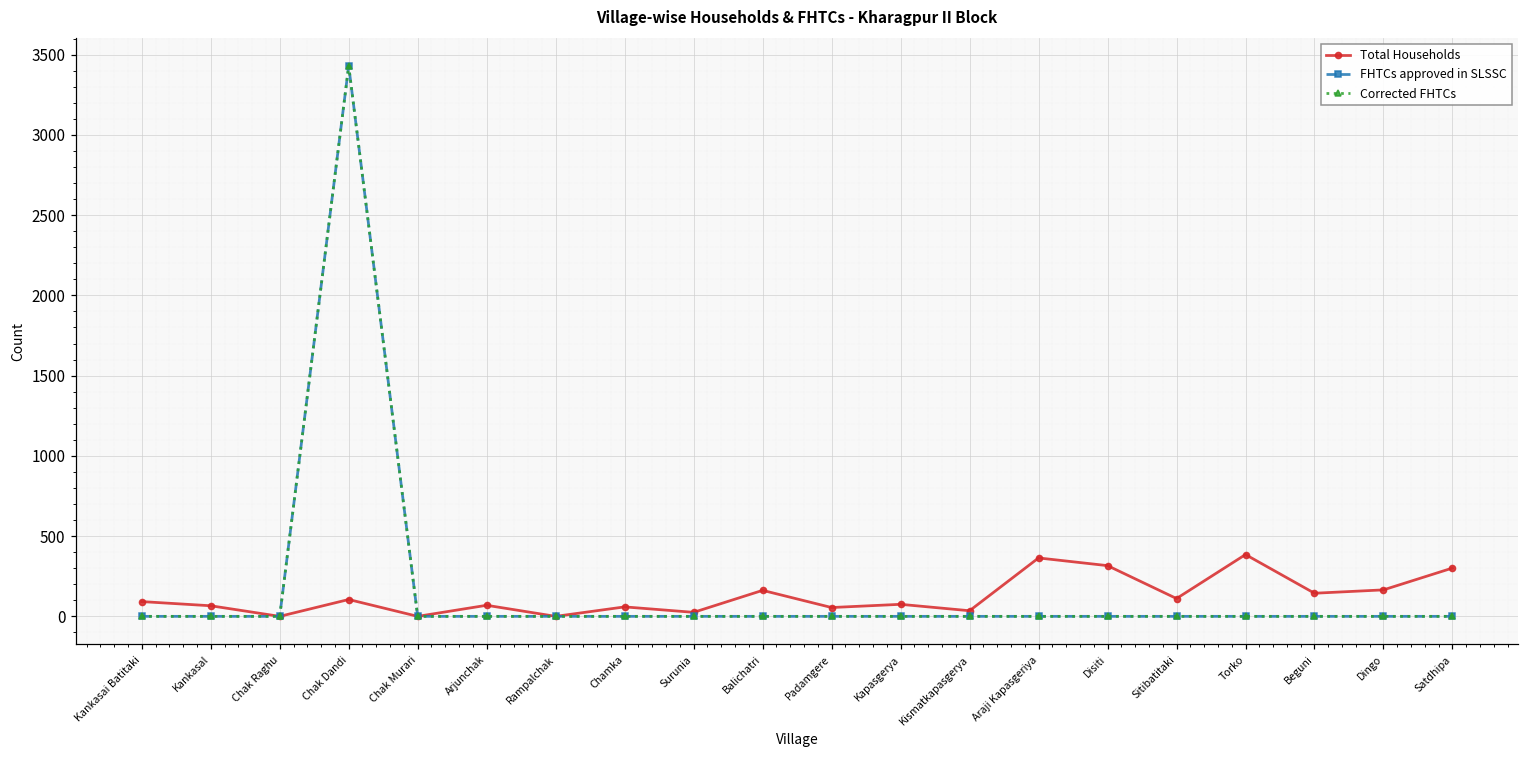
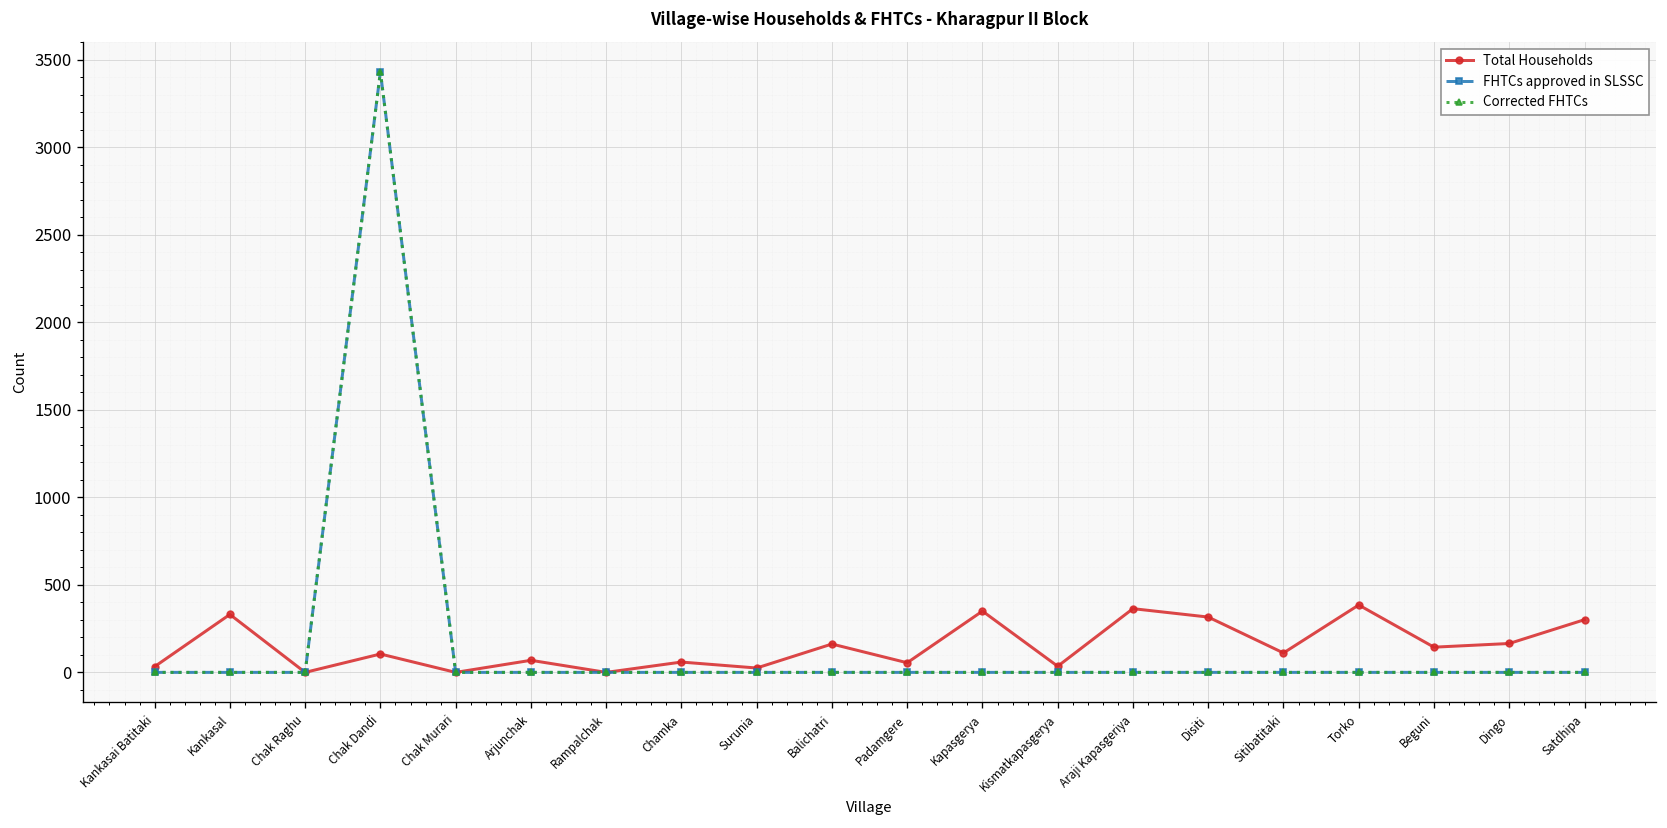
Total Households, Kankasai Batitaki: 90 -> 30
Total Households, Kankasal: 70 -> 330
Total Households, Kapasgerya: 80 -> 350
